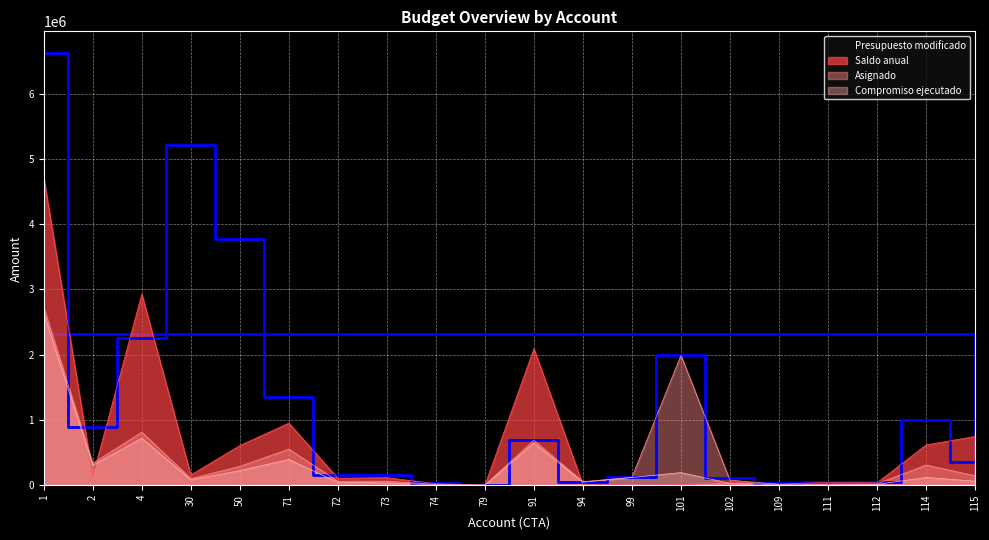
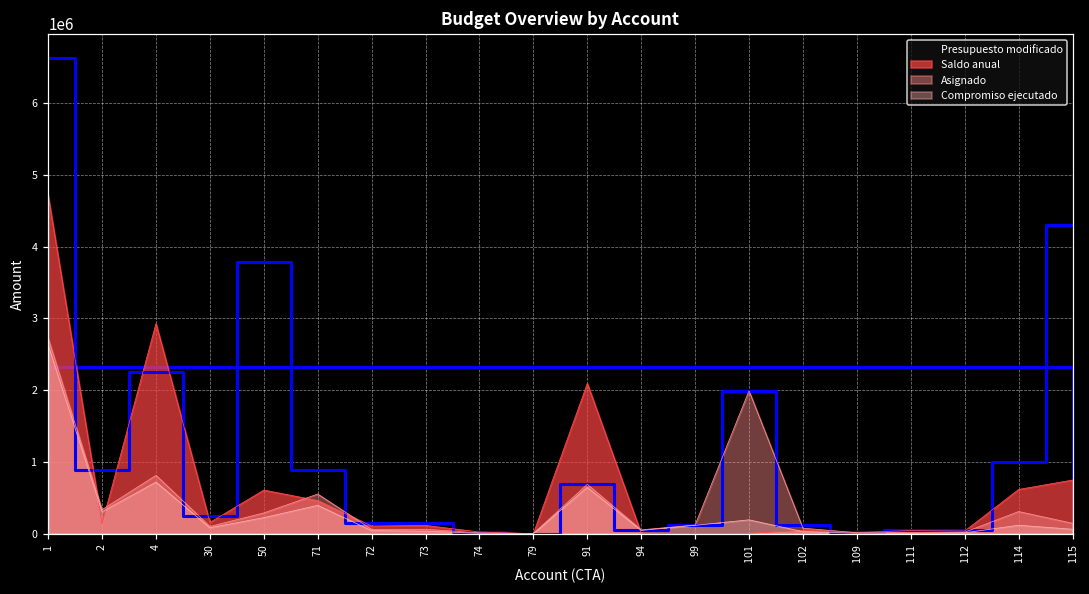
Presupuesto modificado, 30: 5200000 -> 200000
Presupuesto modificado, 71: 1300000 -> 900000
Saldo anual, 71: 1000000 -> 500000
Presupuesto modificado, 115: 400000 -> 4300000
